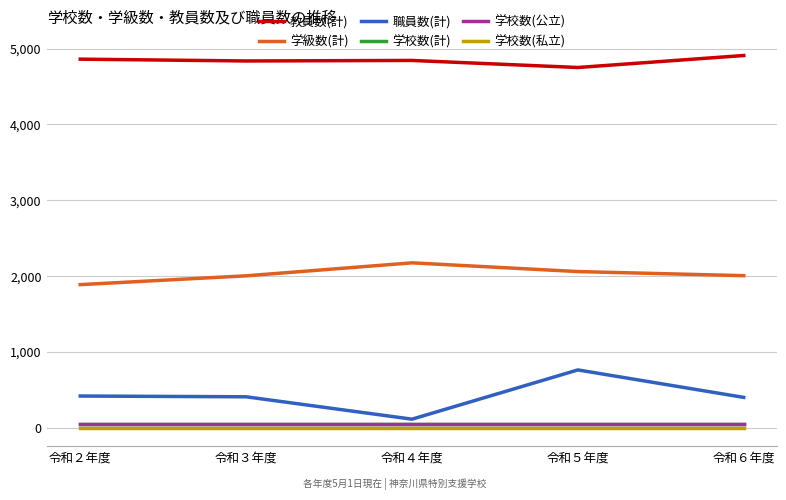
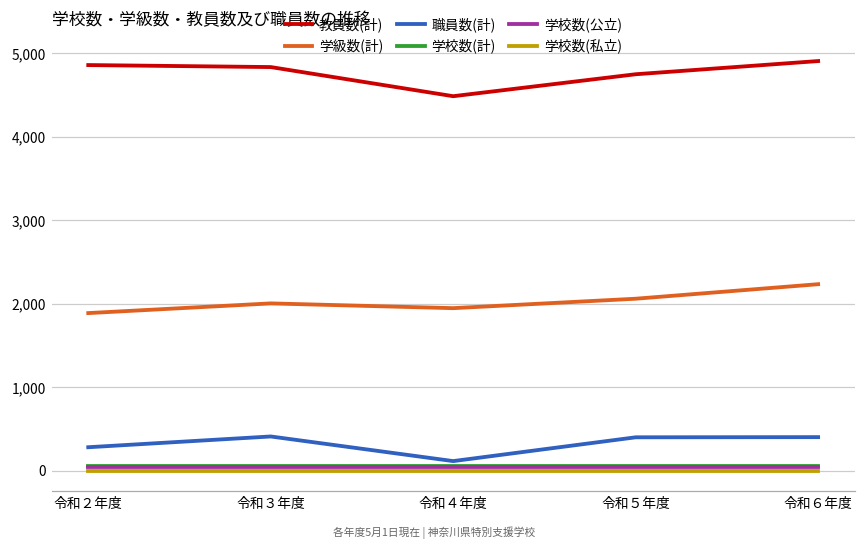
職員数(計), 令和２年度: 400 -> 300
教員数(計), 令和４年度: 4,800 -> 4,500
学級数(計), 令和４年度: 2,200 -> 1,900
職員数(計), 令和５年度: 800 -> 400
学級数(計), 令和６年度: 2,000 -> 2,200
